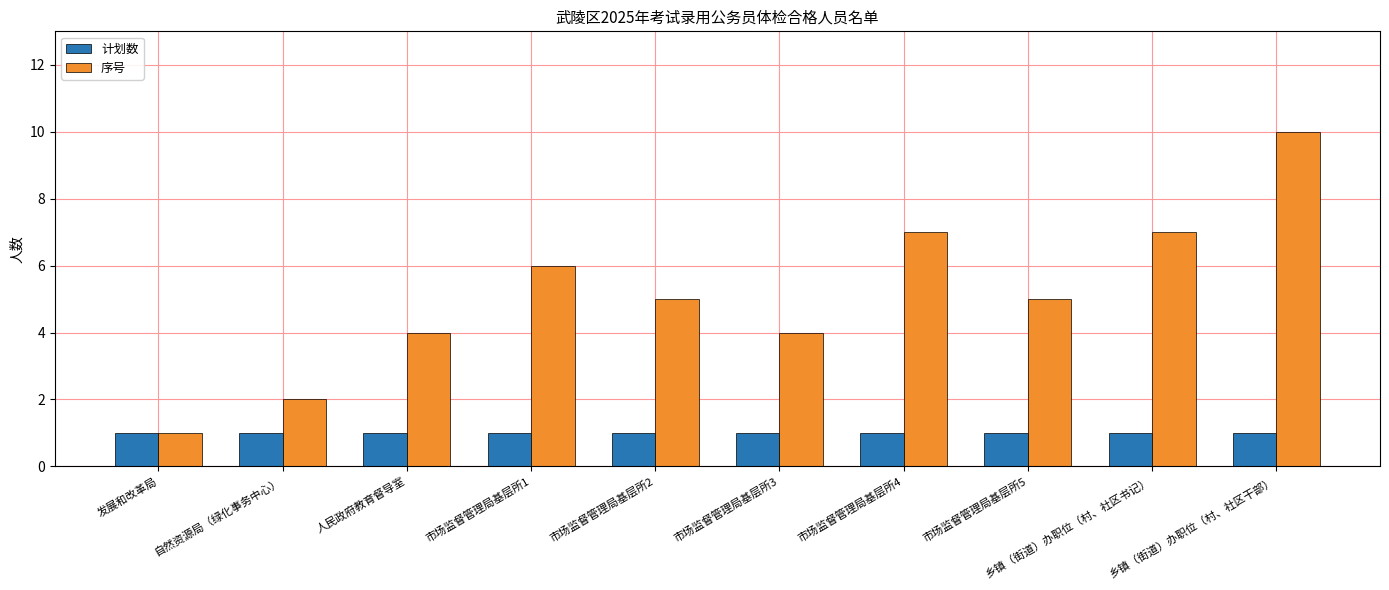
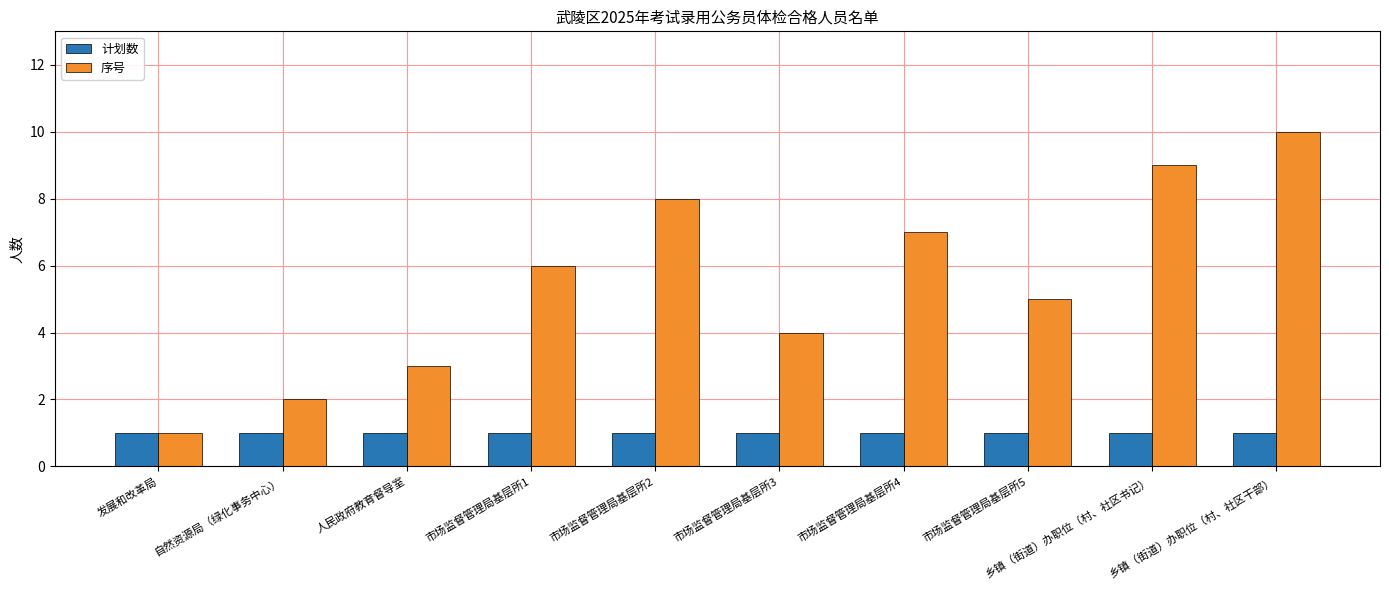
序号, 人民政府教育督导室: 4 -> 3
序号, 市场监督管理局基层所2: 5 -> 8
序号, 乡镇（街道）办职位（村、社区书记）: 7 -> 9
